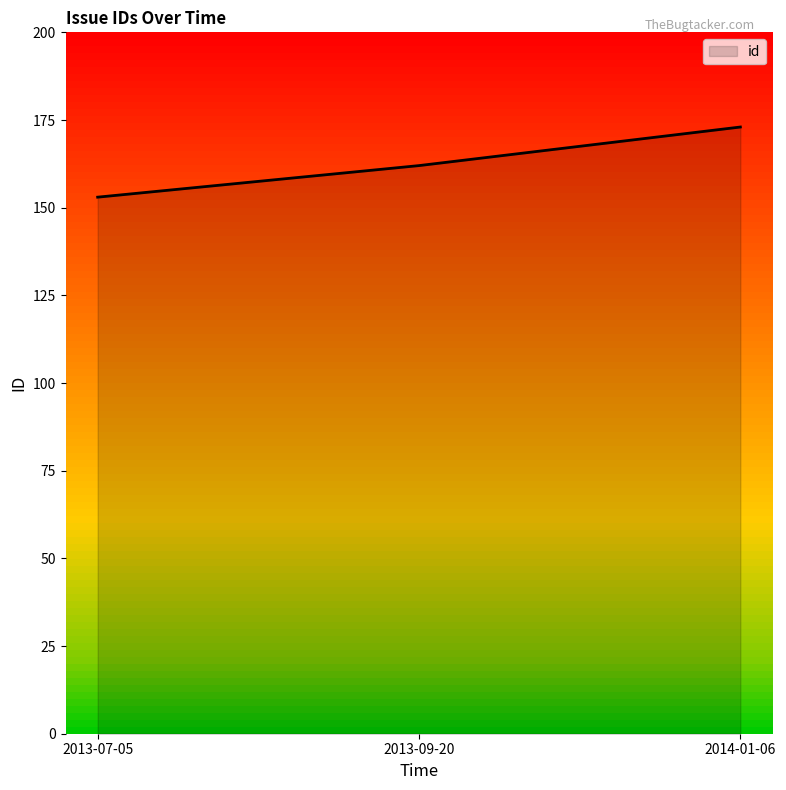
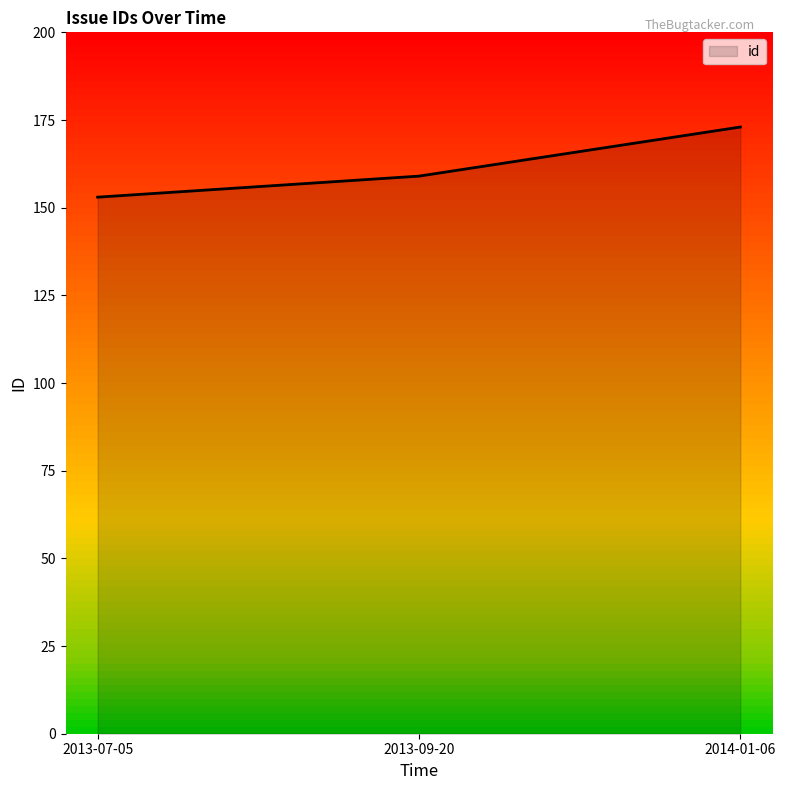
2013-09-20: 162 -> 159
